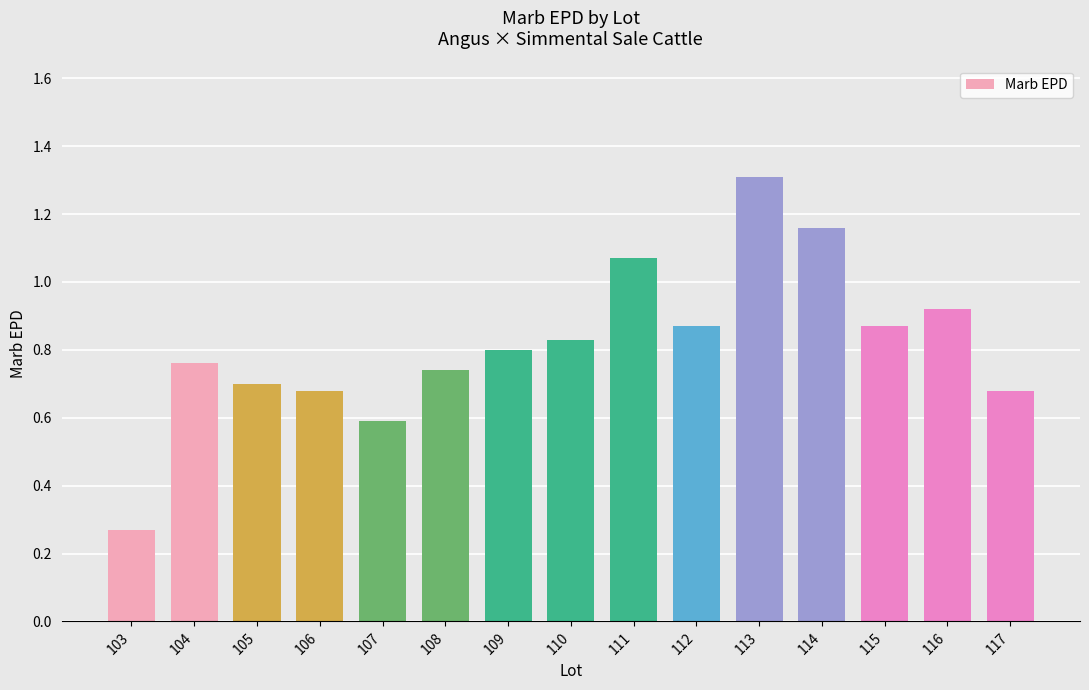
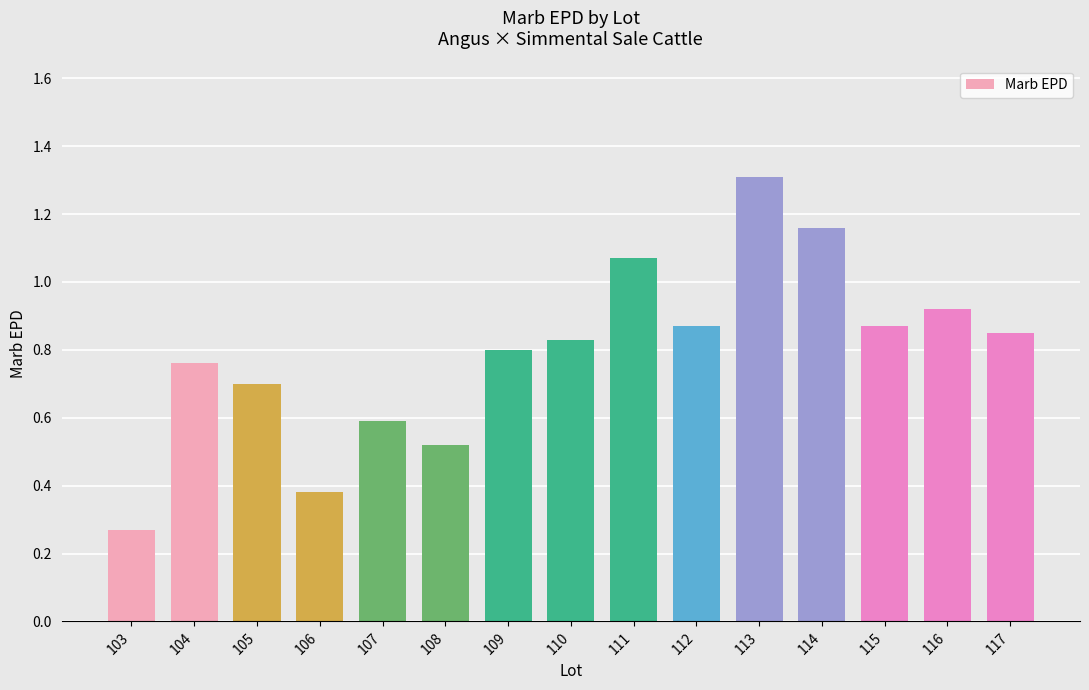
106: 0.68 -> 0.38
108: 0.74 -> 0.52
117: 0.68 -> 0.85
